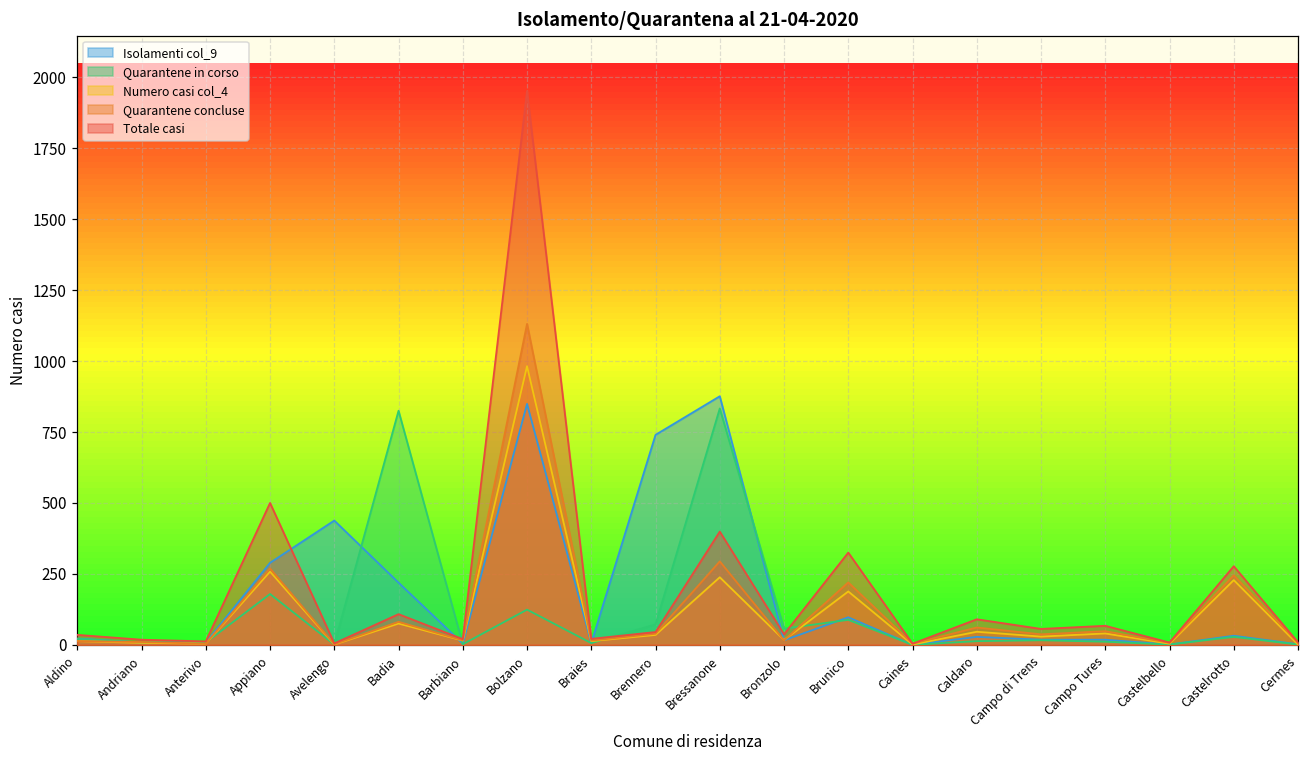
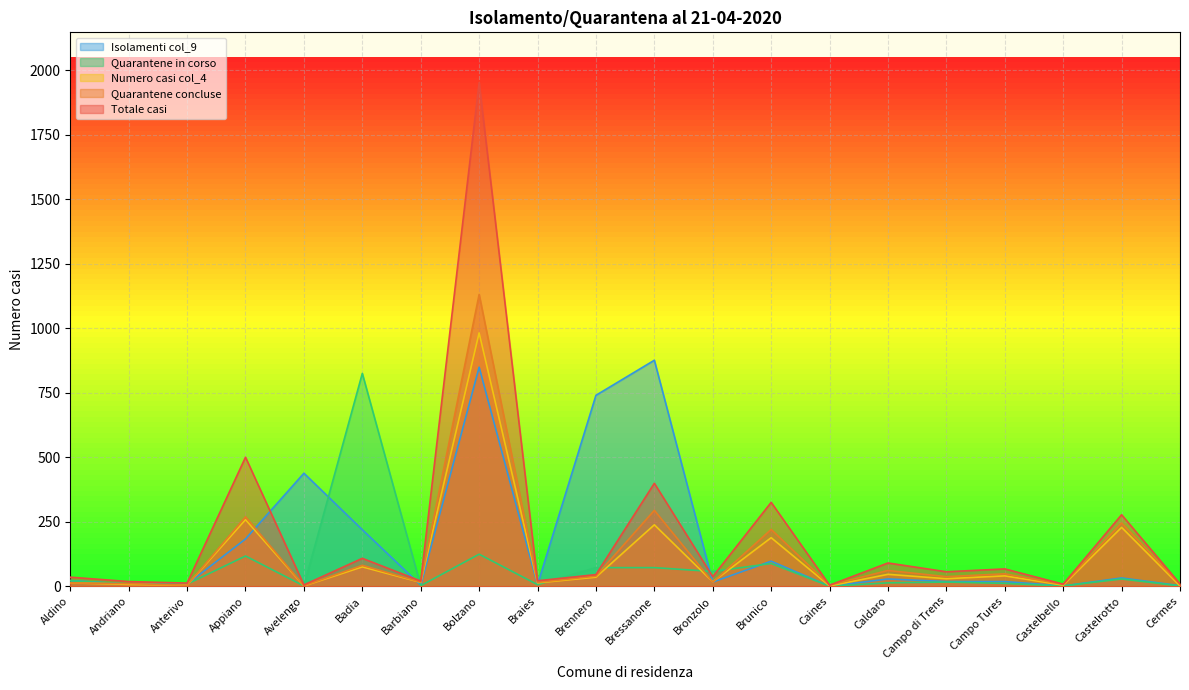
Isolamenti col_9, Appiano: 290 -> 180
Quarantene in corso, Appiano: 180 -> 120
Quarantene in corso, Bressanone: 830 -> 70
